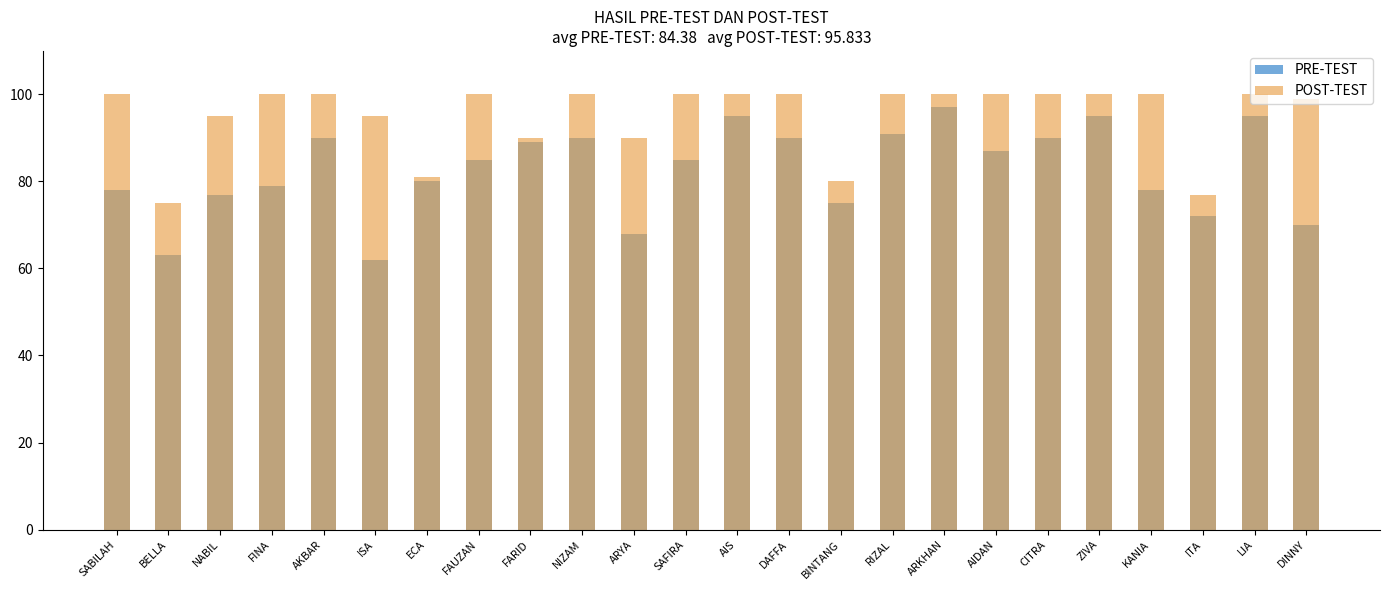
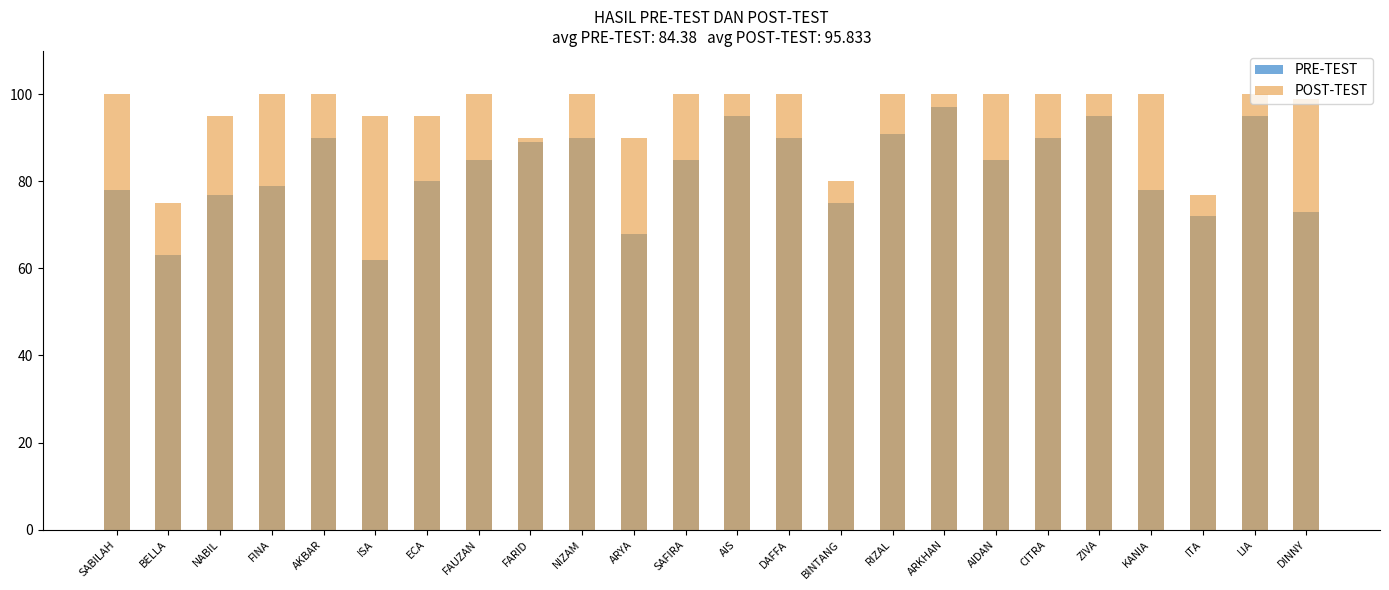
POST-TEST, ECA: 81 -> 95
PRE-TEST, AIDAN: 87 -> 85
PRE-TEST, DINNY: 70 -> 73
